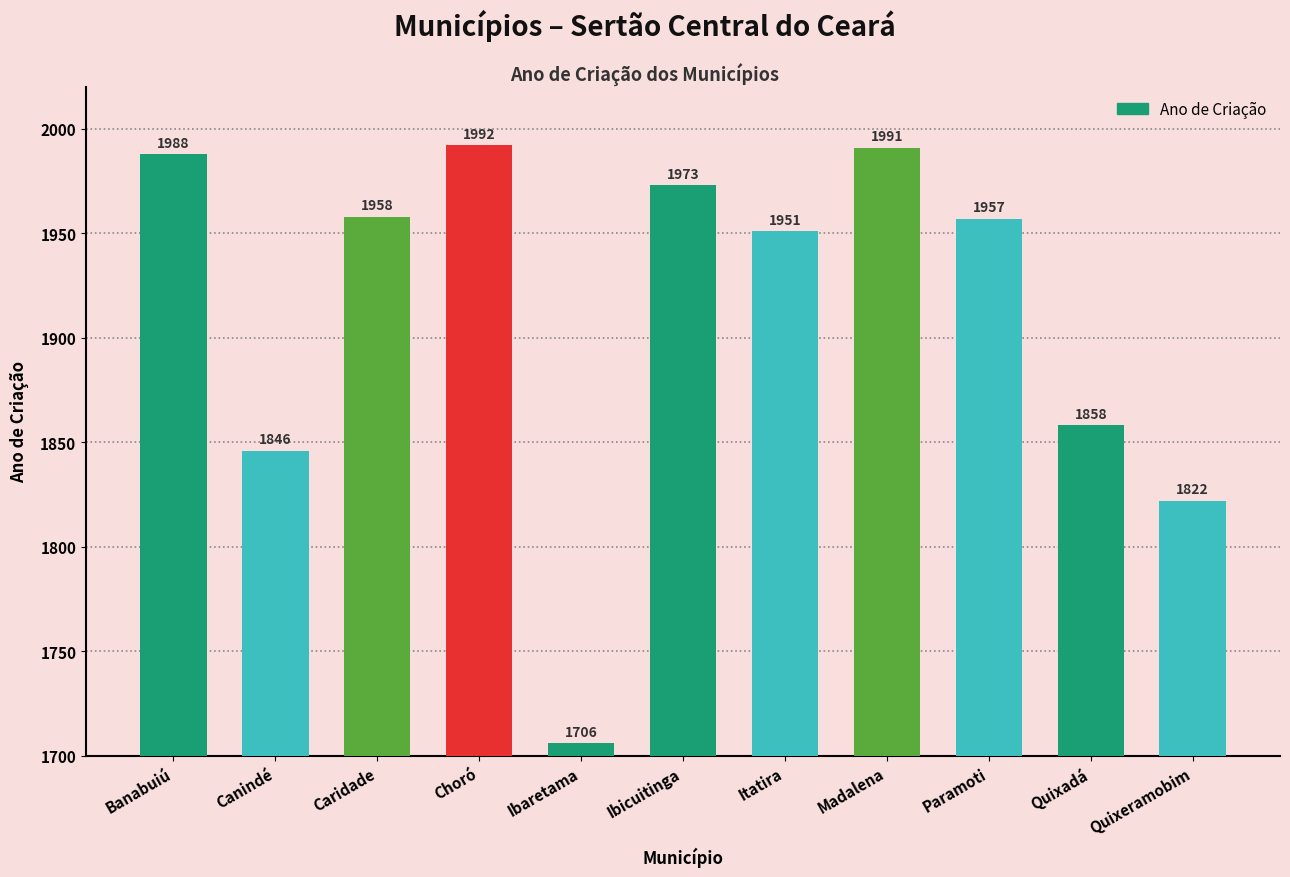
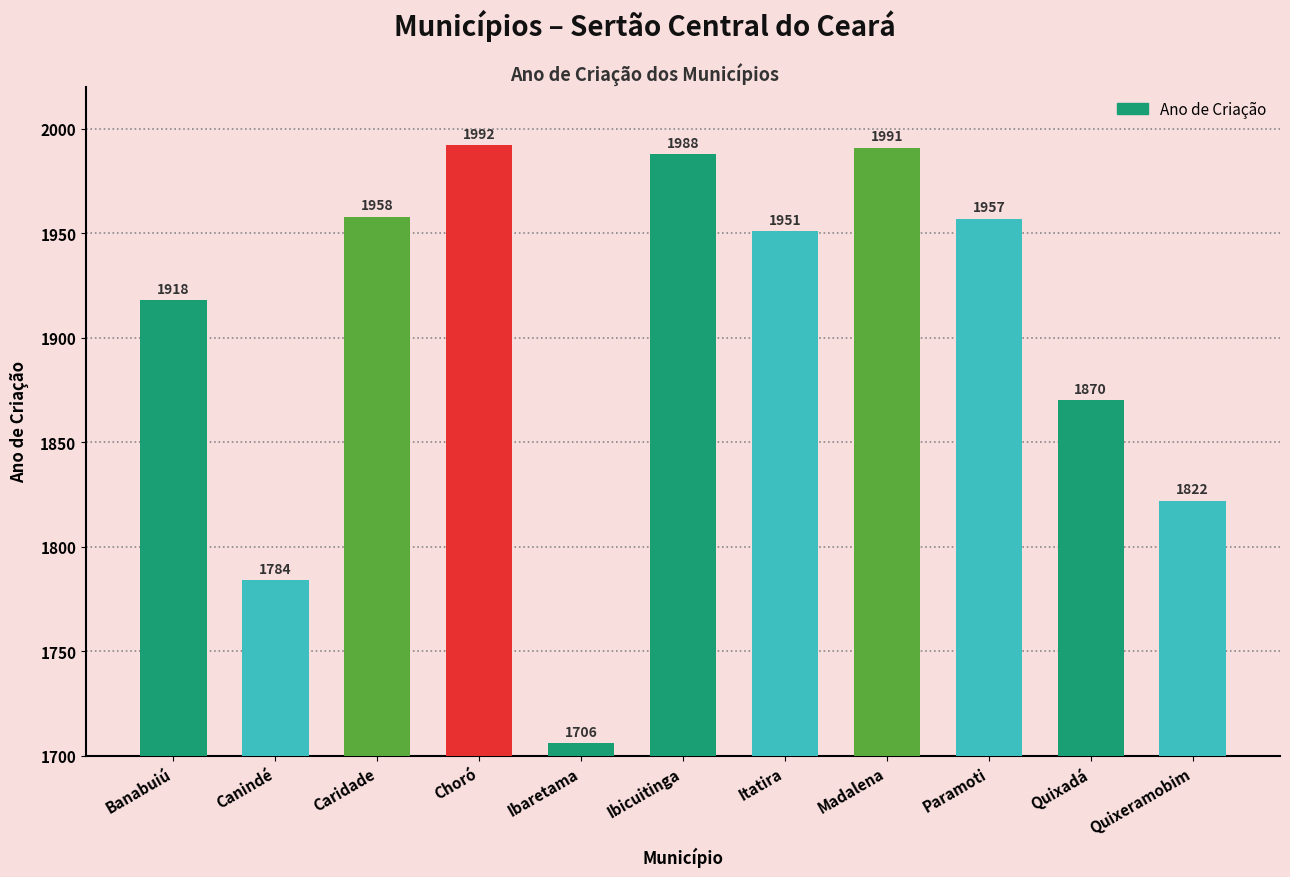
Banabuiú: 1988 -> 1918
Canindé: 1846 -> 1784
Ibicuitinga: 1973 -> 1988
Quixadá: 1858 -> 1870
